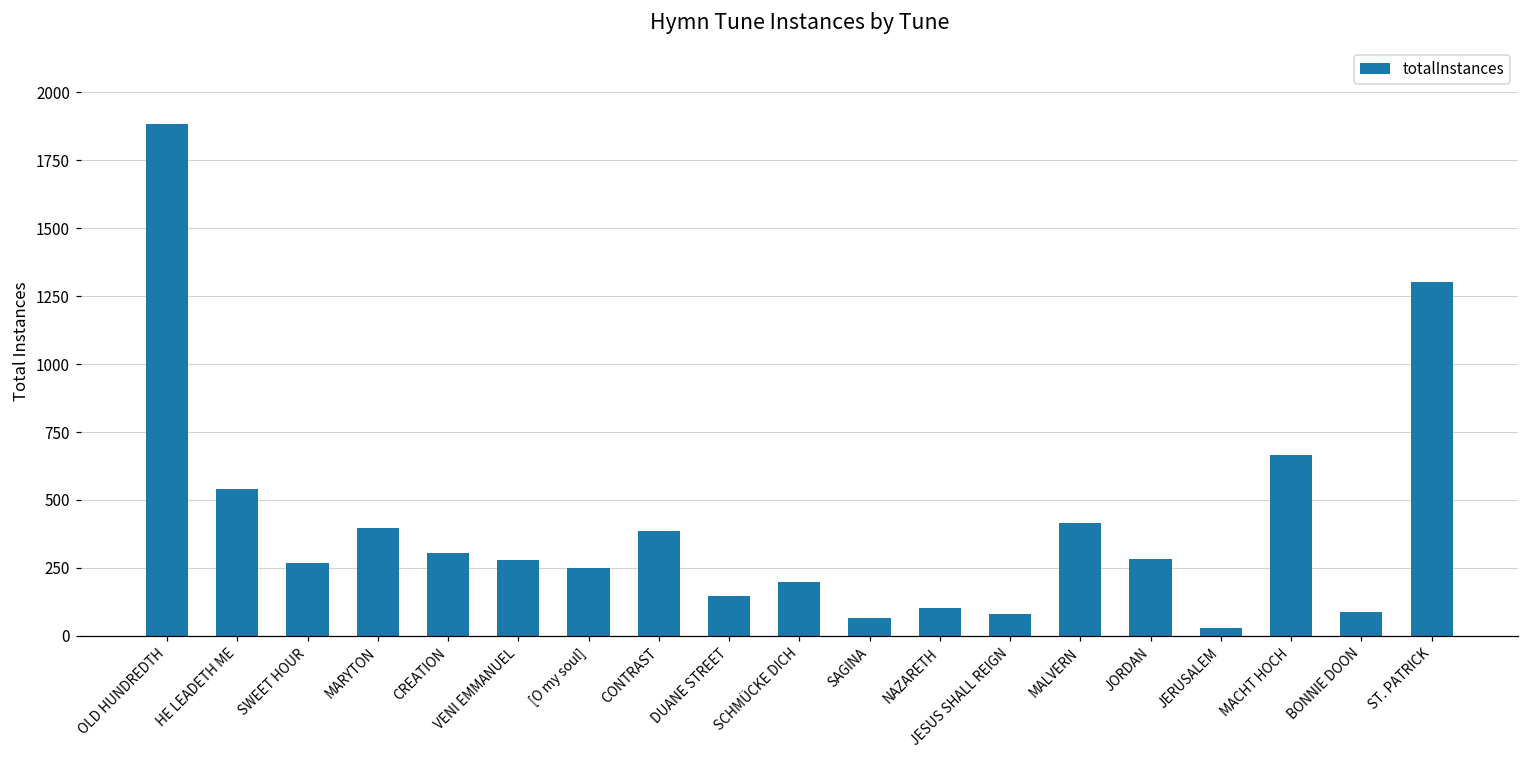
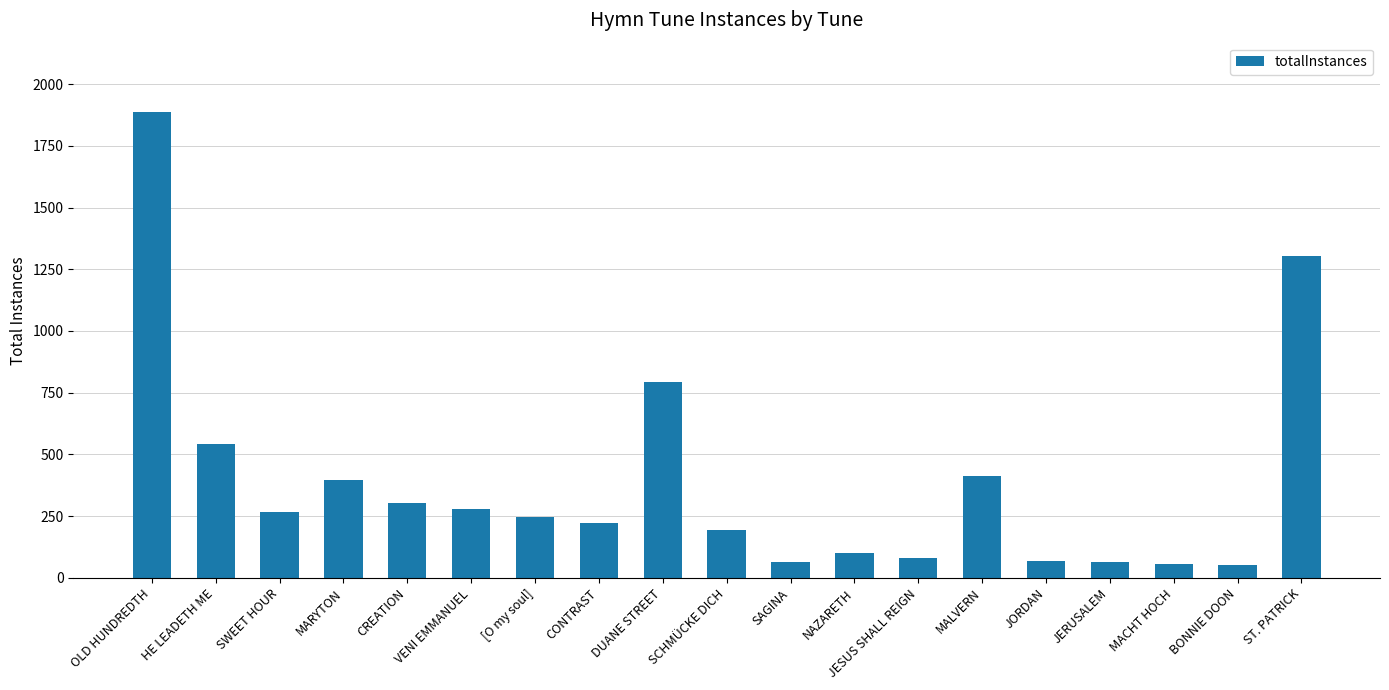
CONTRAST: 390 -> 220
DUANE STREET: 150 -> 800
JORDAN: 280 -> 70
JERUSALEM: 30 -> 70
MACHT HOCH: 660 -> 60
BONNIE DOON: 90 -> 50
